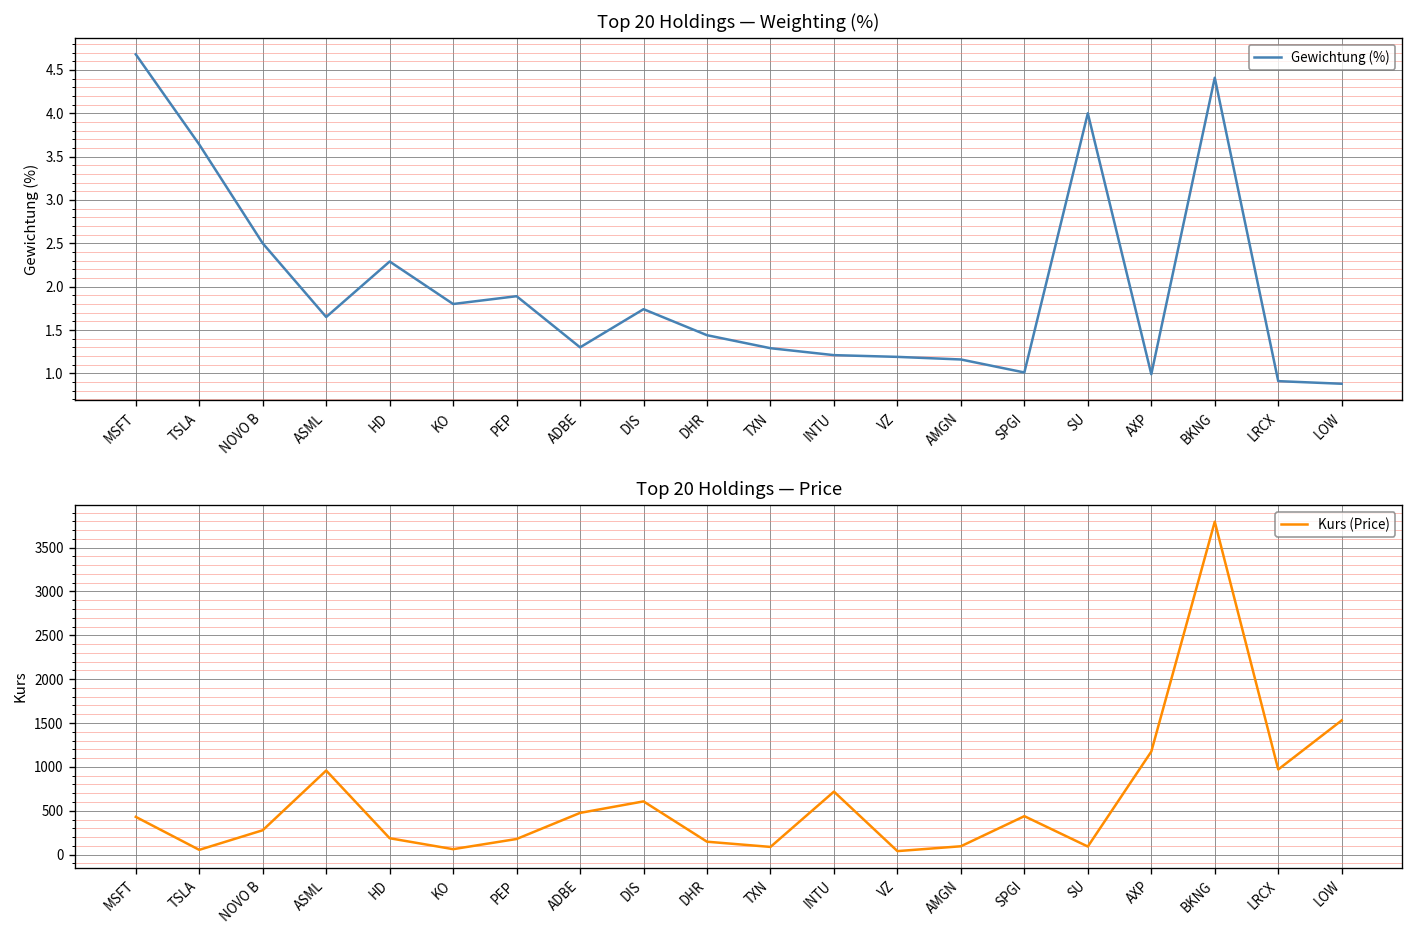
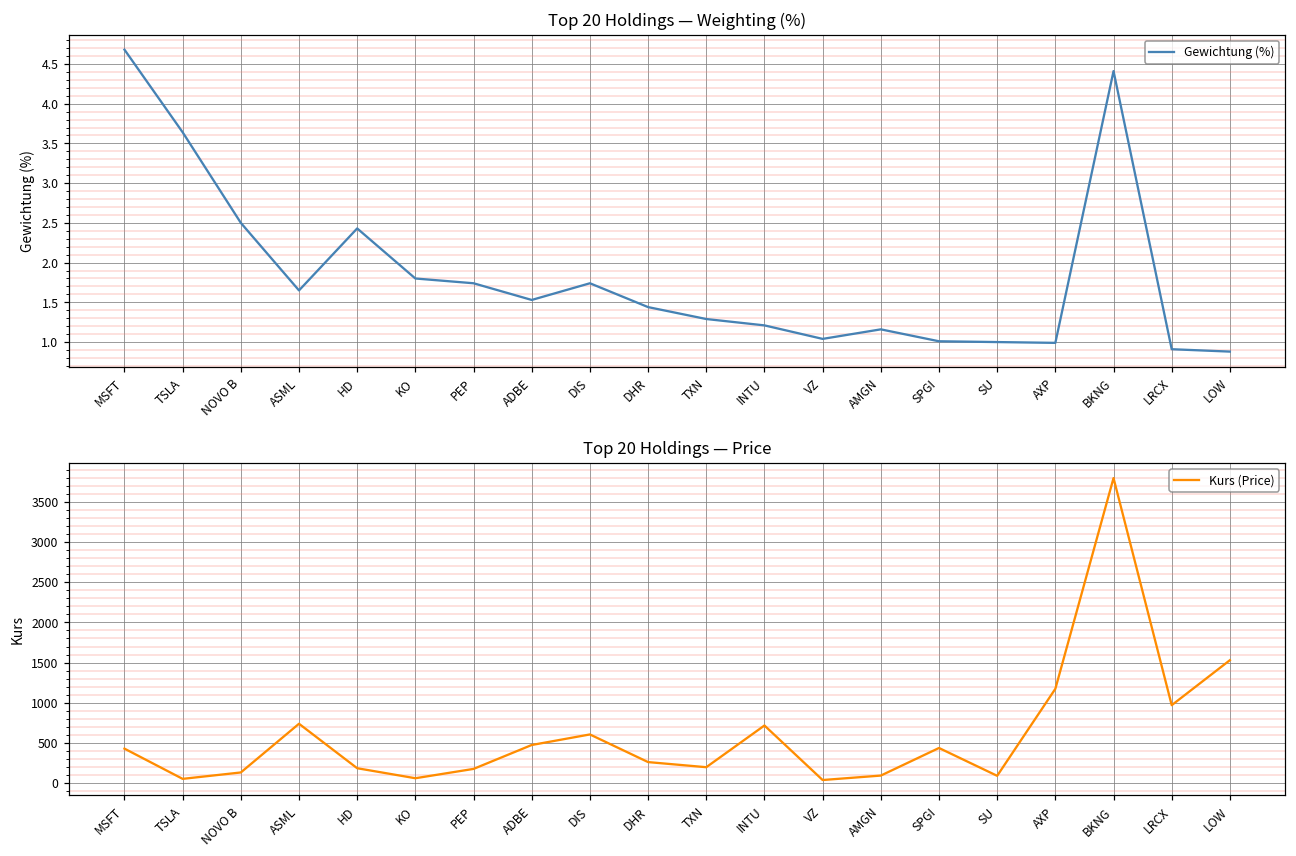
Top 20 Holdings — Weighting (%), HD: 2.3 -> 2.4
Top 20 Holdings — Weighting (%), PEP: 1.9 -> 1.7
Top 20 Holdings — Weighting (%), ADBE: 1.3 -> 1.5
Top 20 Holdings — Weighting (%), VZ: 1.2 -> 1.0
Top 20 Holdings — Weighting (%), SU: 4 -> 1
Top 20 Holdings — Price, NOVO B: 300 -> 100
Top 20 Holdings — Price, ASML: 1000 -> 700
Top 20 Holdings — Price, DHR: 100 -> 300
Top 20 Holdings — Price, TXN: 100 -> 200
